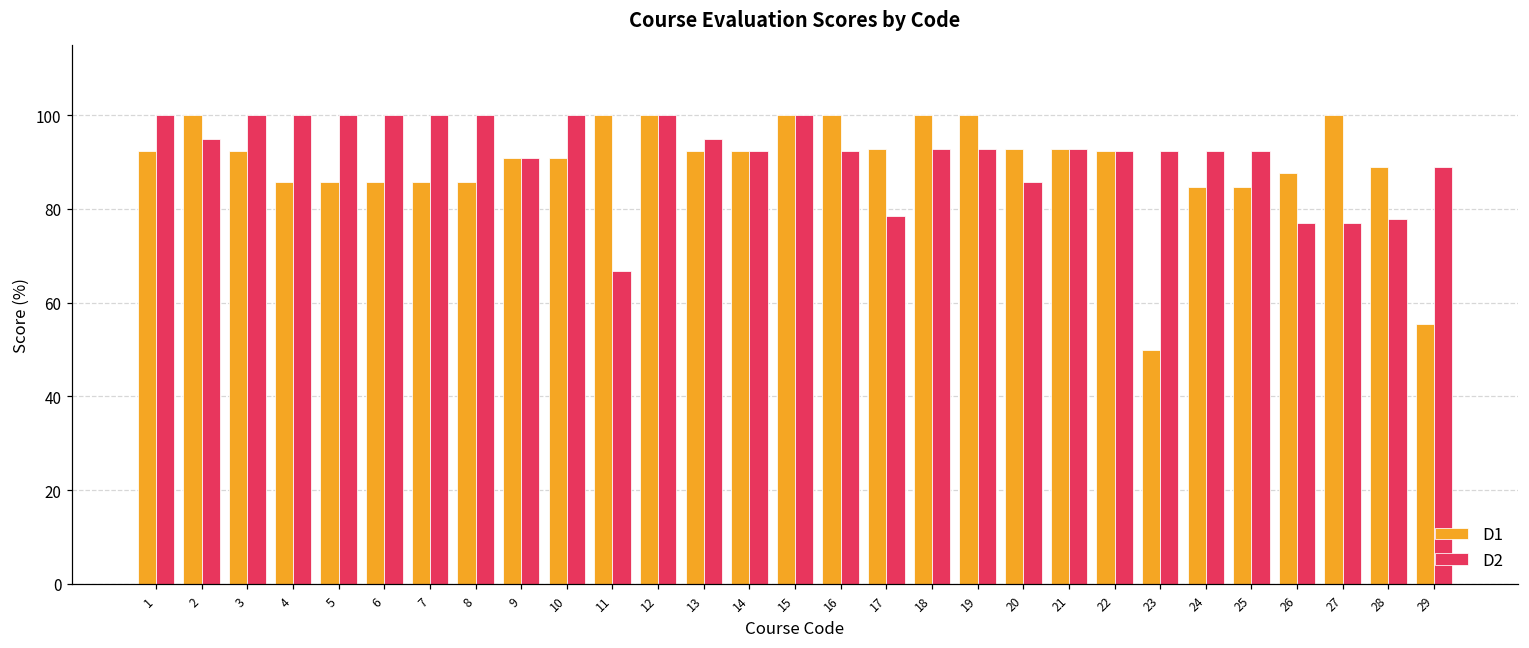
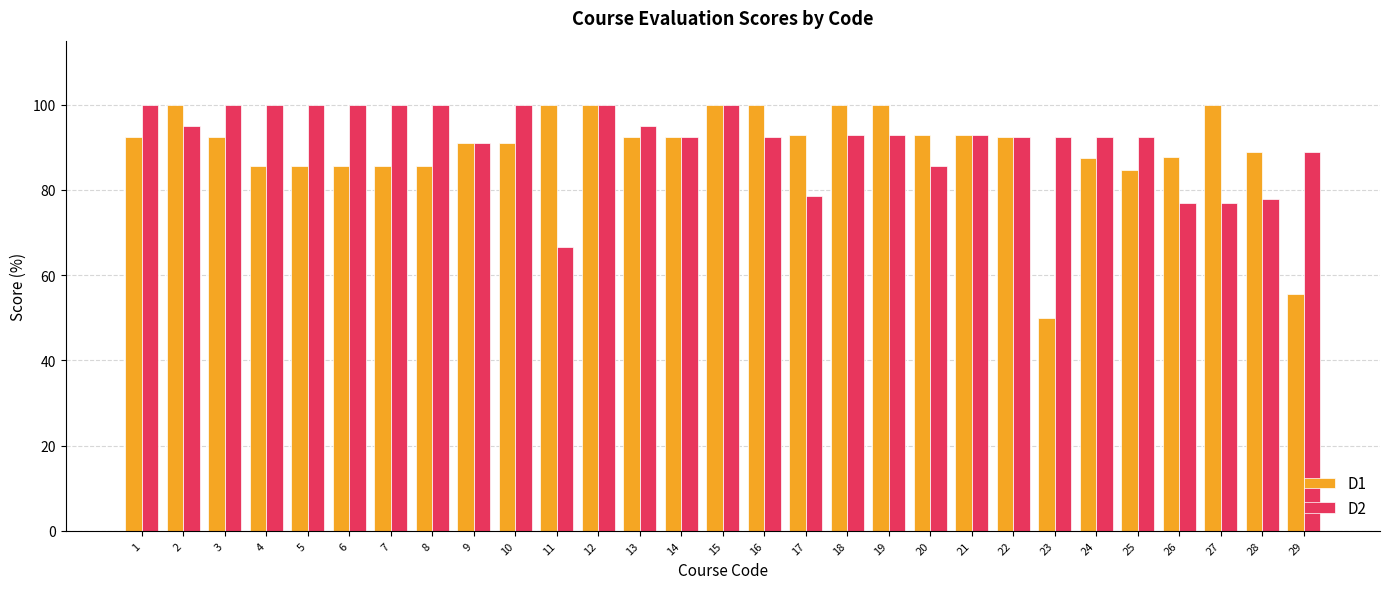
D1, 24: 85 -> 87
